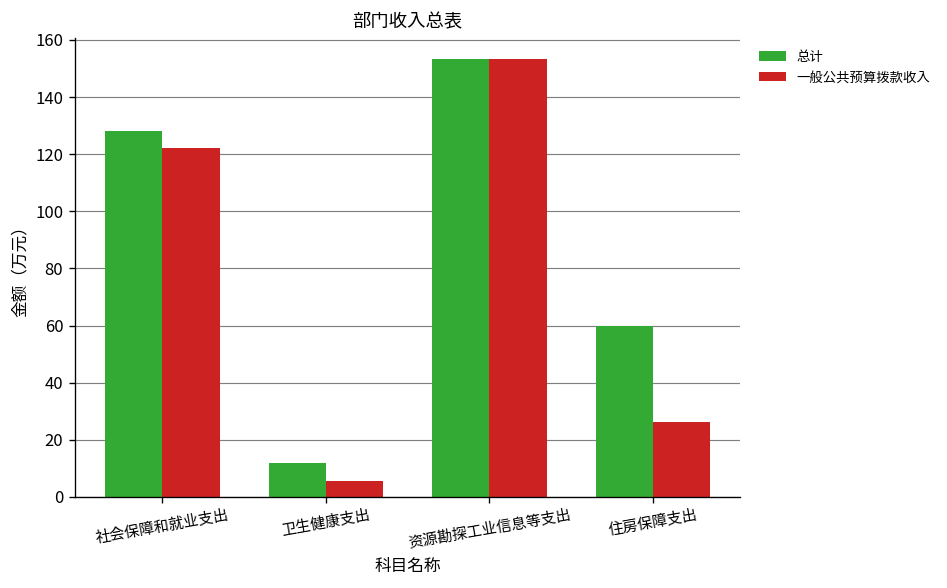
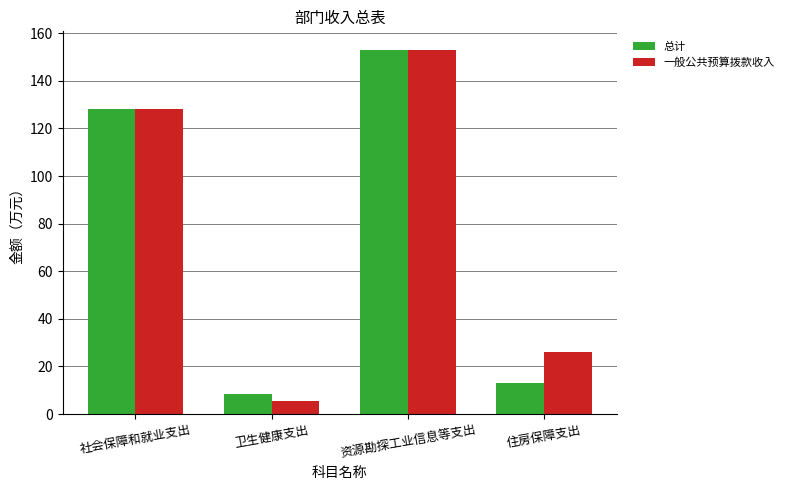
一般公共预算拨款收入, 社会保障和就业支出: 122 -> 128
总计, 卫生健康支出: 12 -> 8
总计, 住房保障支出: 60 -> 13
